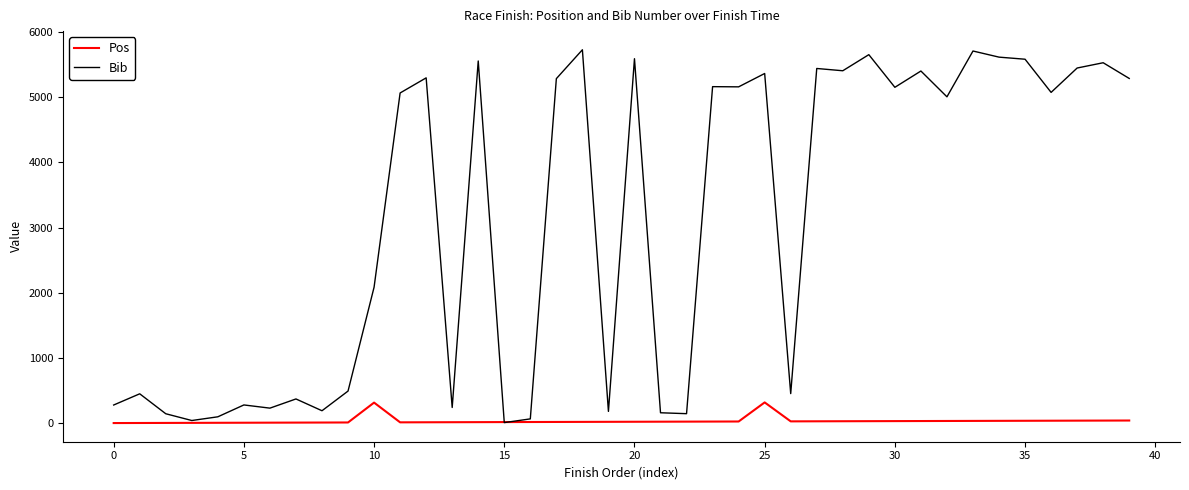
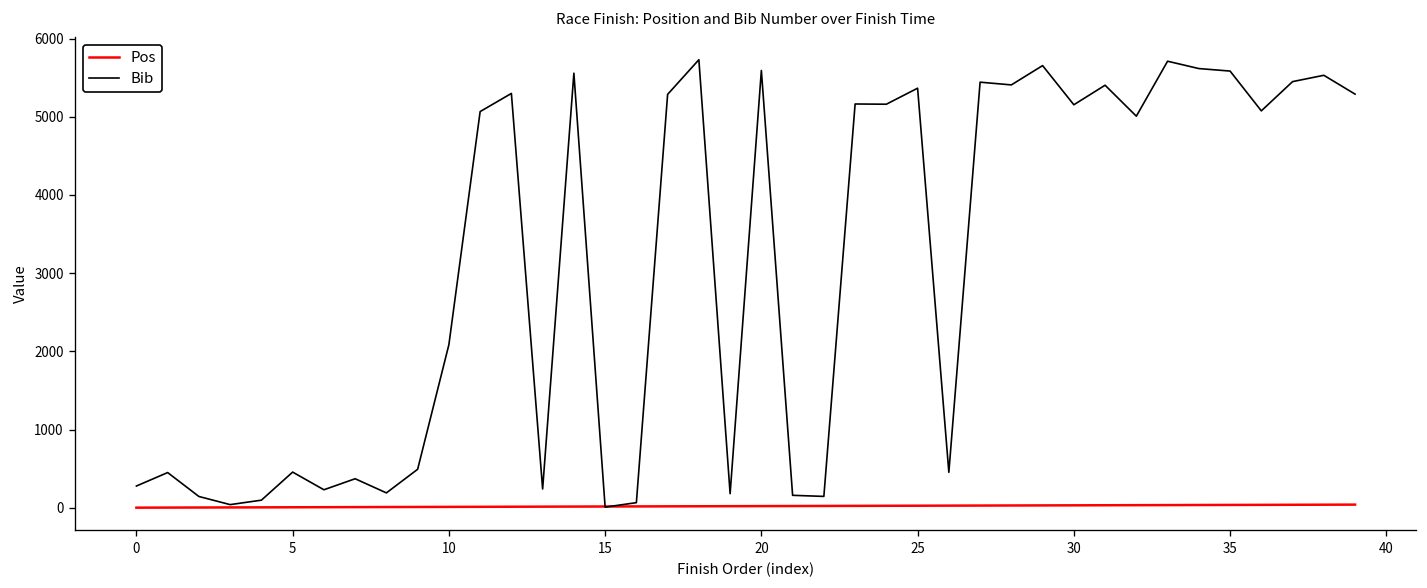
Bib, 5: 300 -> 500
Pos, 10: 300 -> 0
Pos, 25: 300 -> 0
